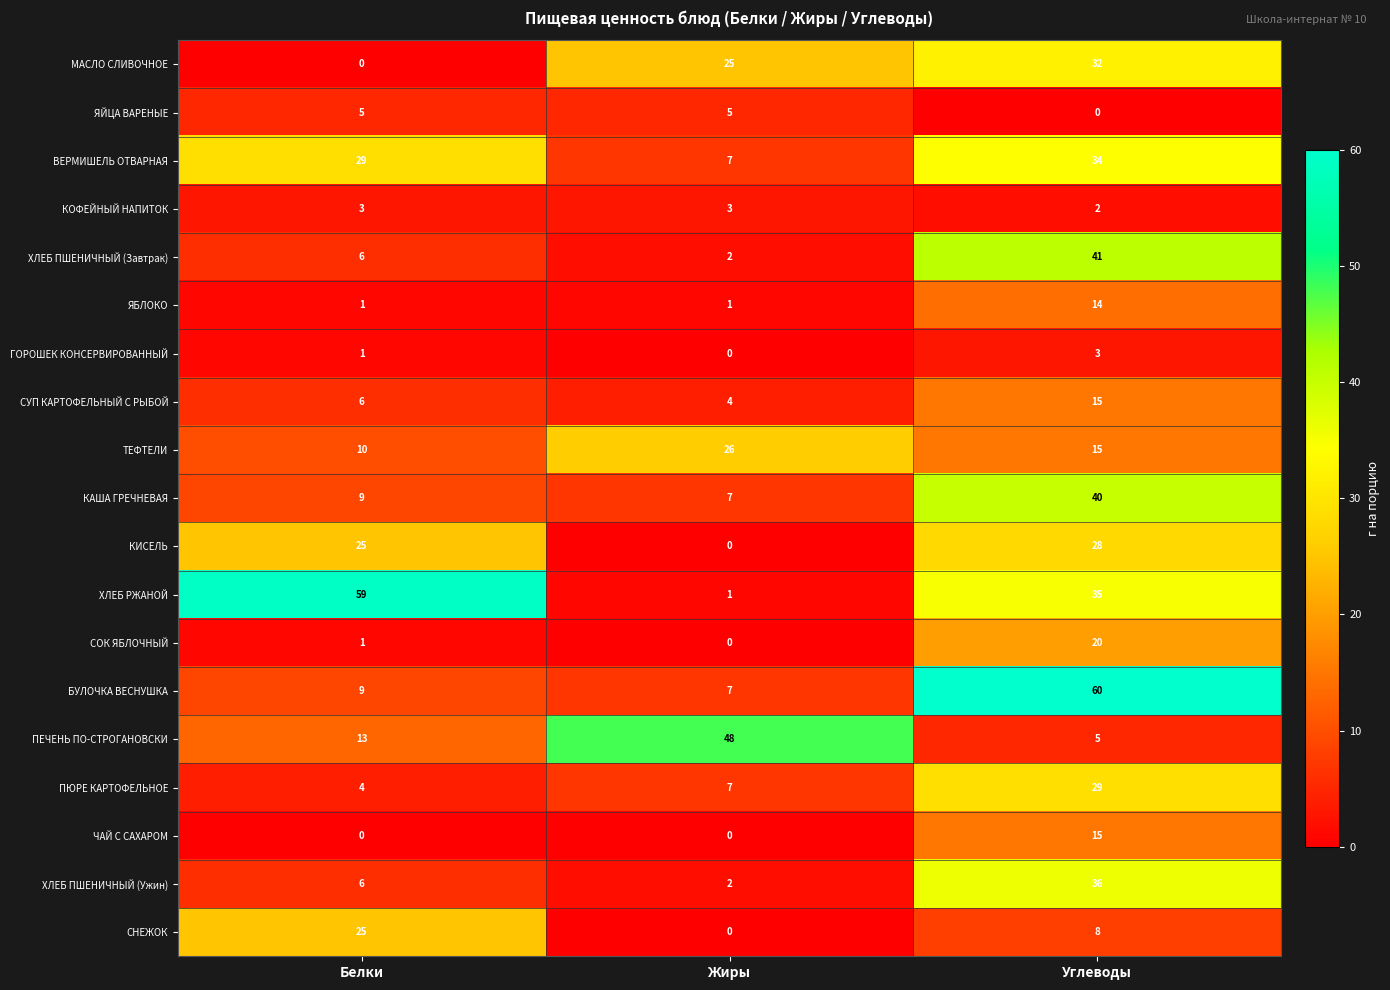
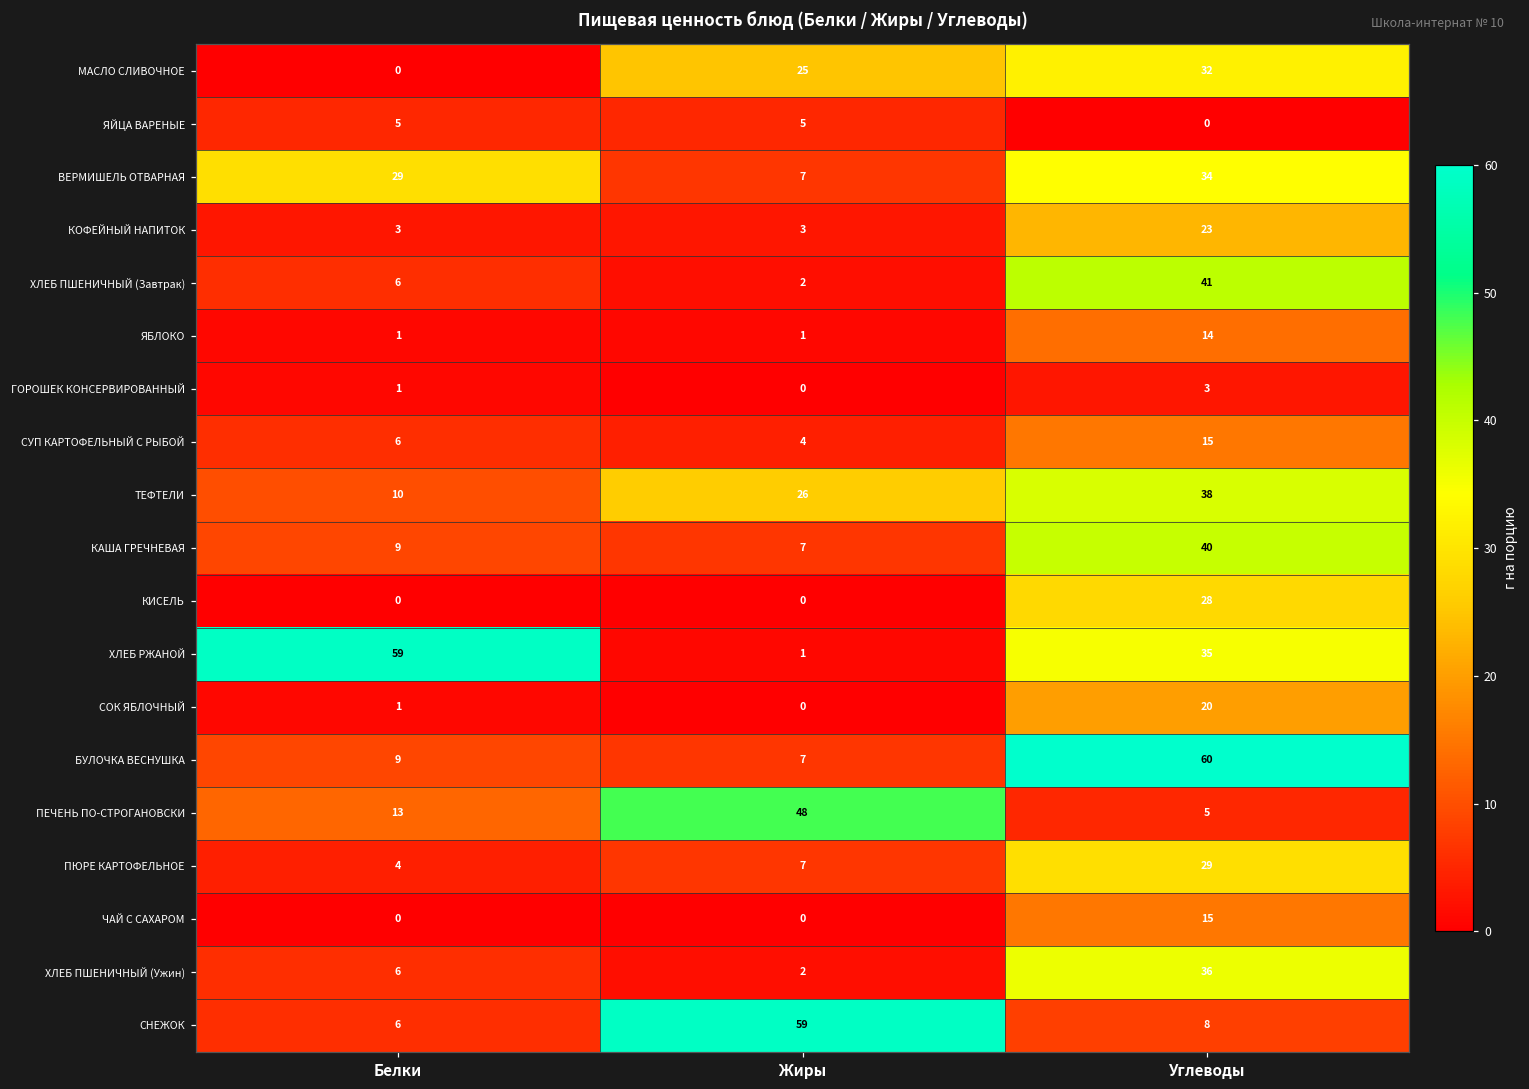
КОФЕЙНЫЙ НАПИТОК, Углеводы: 2 -> 23
ТЕФТЕЛИ, Углеводы: 15 -> 38
КИСЕЛЬ, Белки: 25 -> 0
СНЕЖОК, Белки: 25 -> 6
СНЕЖОК, Жиры: 0 -> 59
